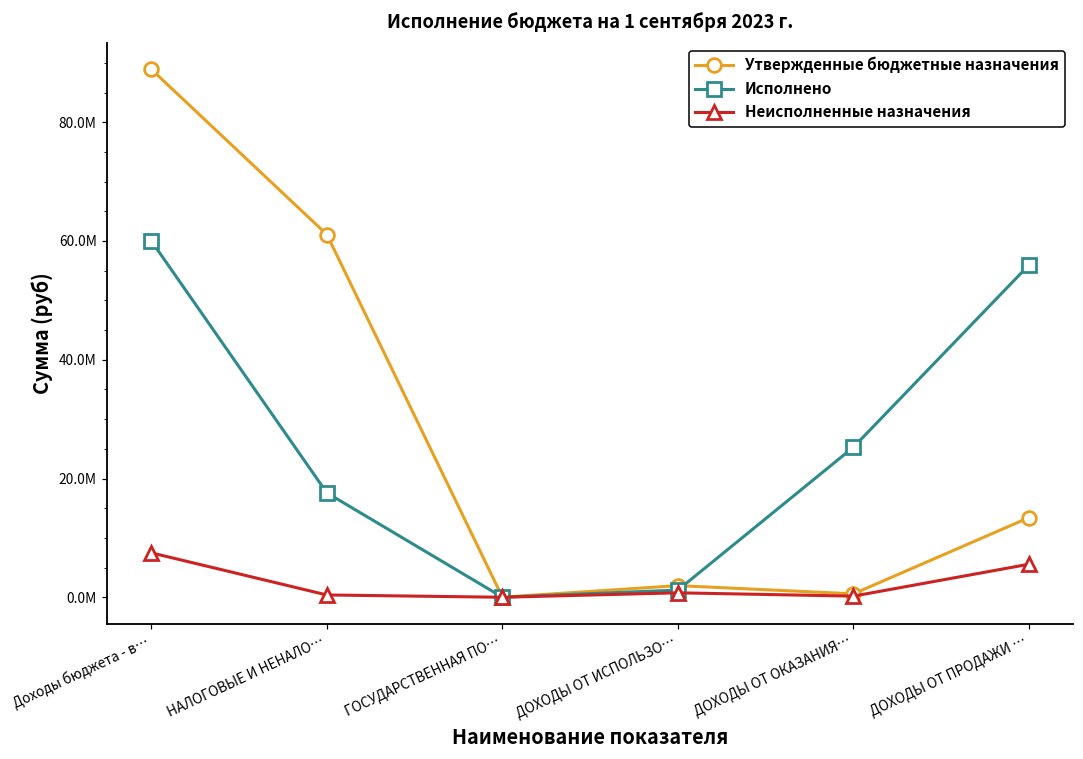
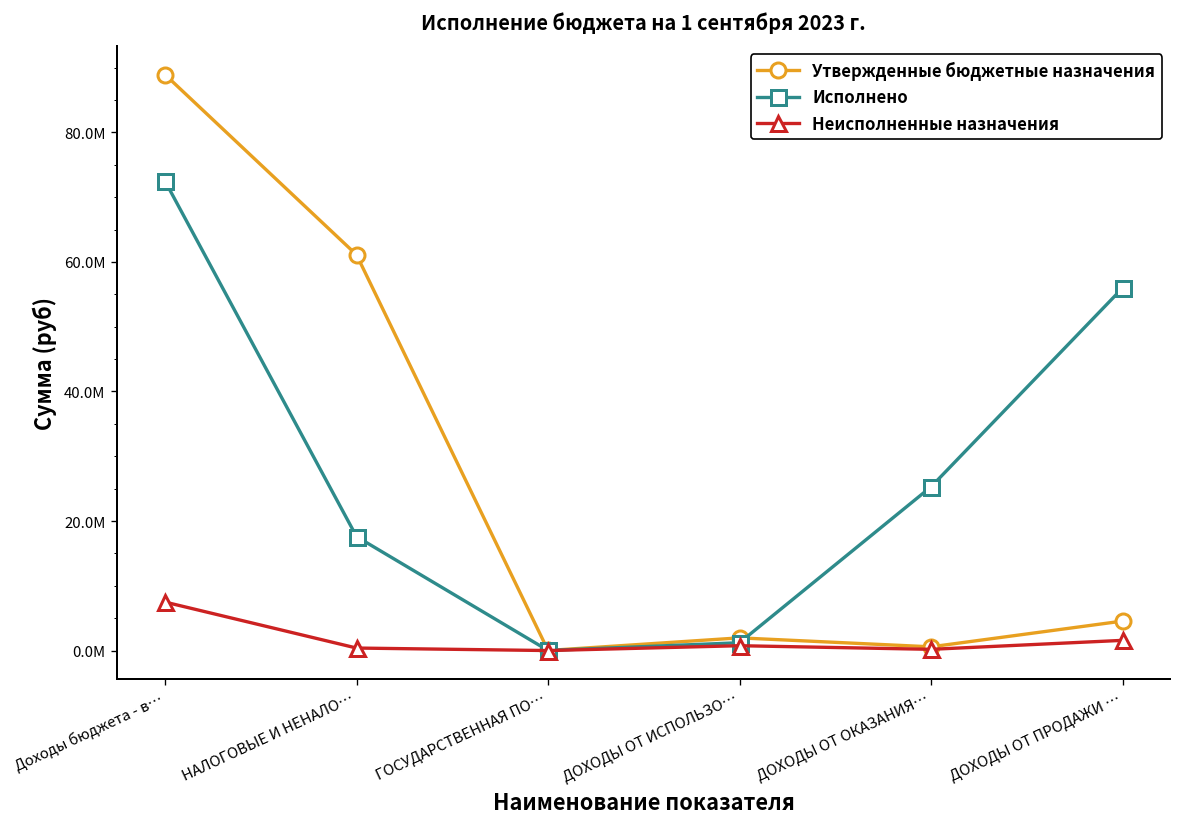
Исполнено, Доходы бюджета - в…: 60000000 -> 72000000
Утвержденные бюджетные назначения, ДОХОДЫ ОТ ПРОДАЖИ …: 13000000 -> 5000000
Неисполненные назначения, ДОХОДЫ ОТ ПРОДАЖИ …: 6000000 -> 2000000
